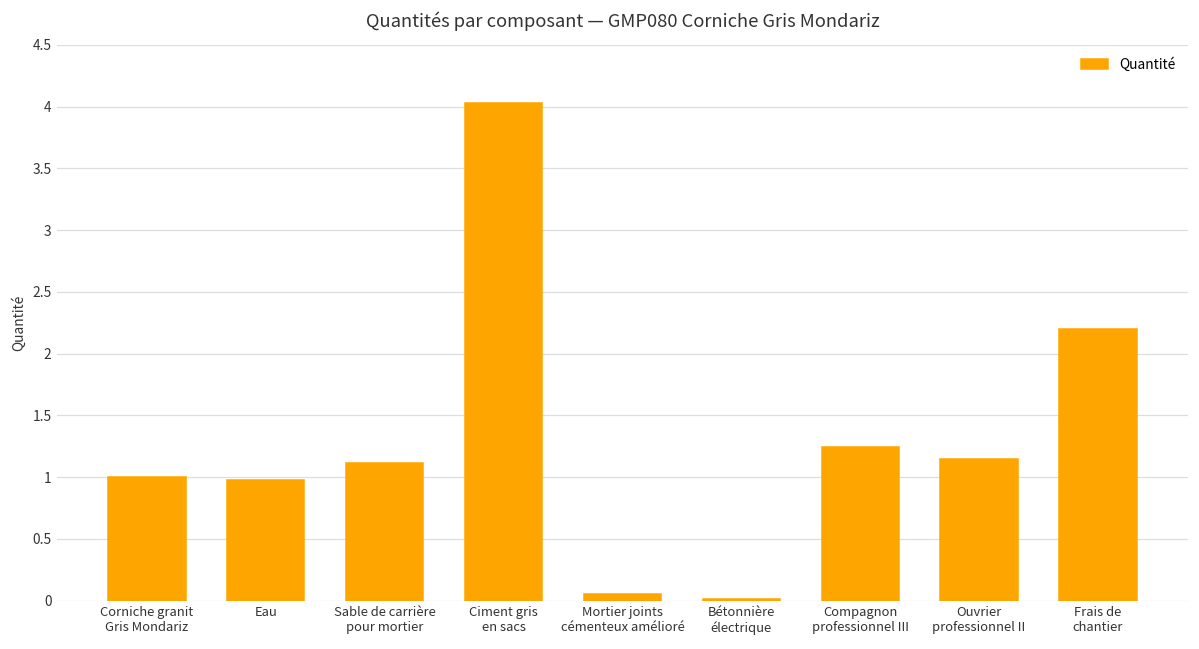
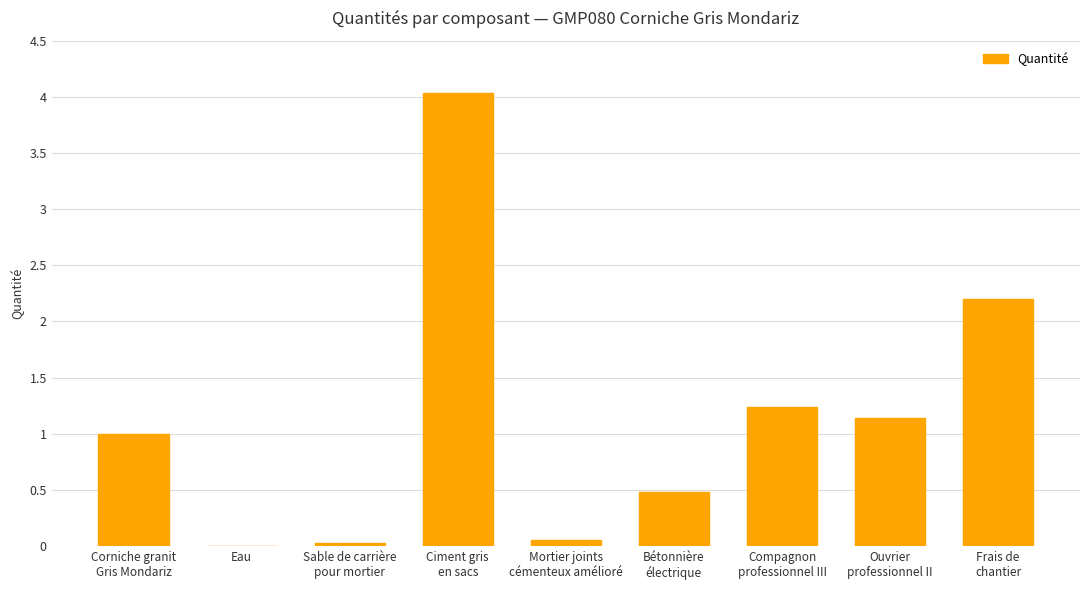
Eau: 0.97 -> 0.00
Sable de carrière pour mortier: 1.12 -> 0.03
Bétonnière électrique: 0.01 -> 0.48
